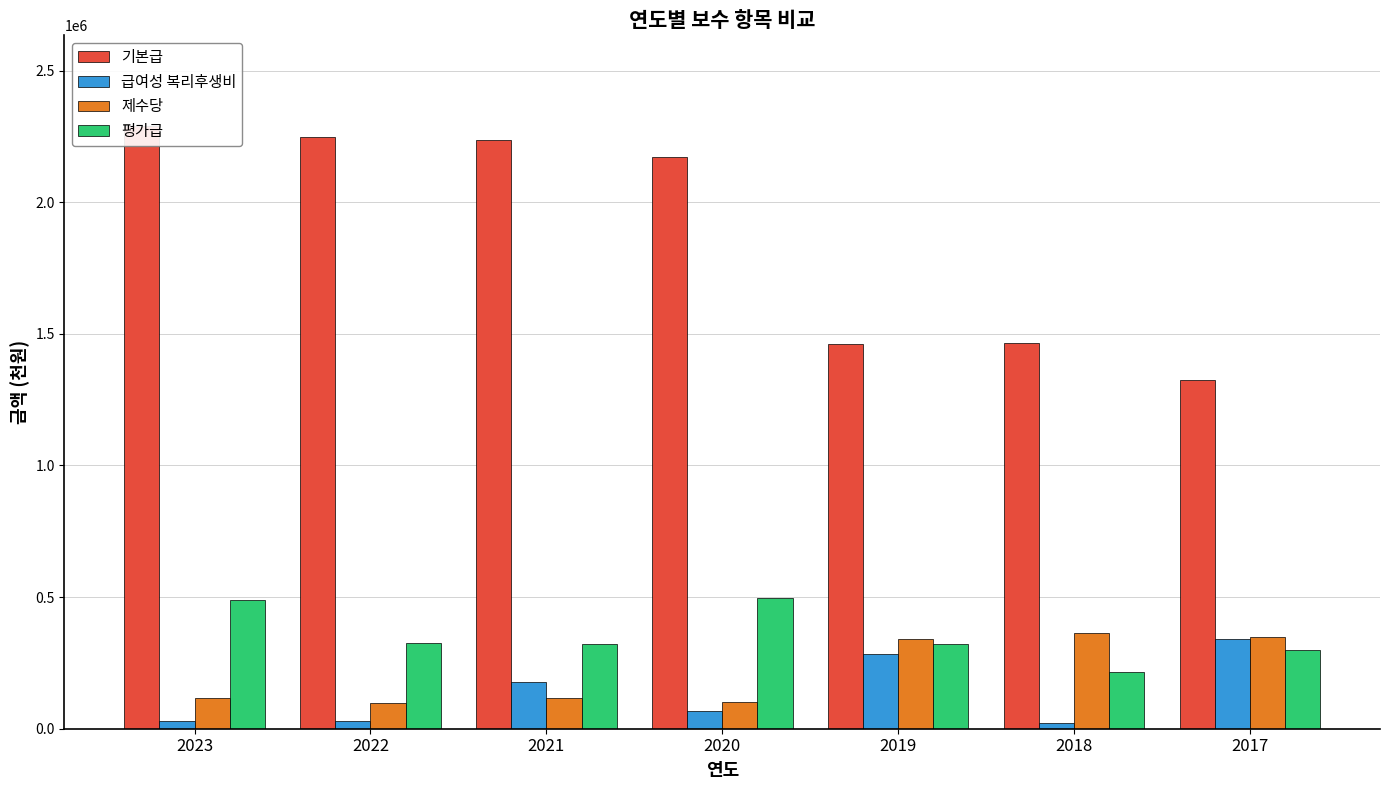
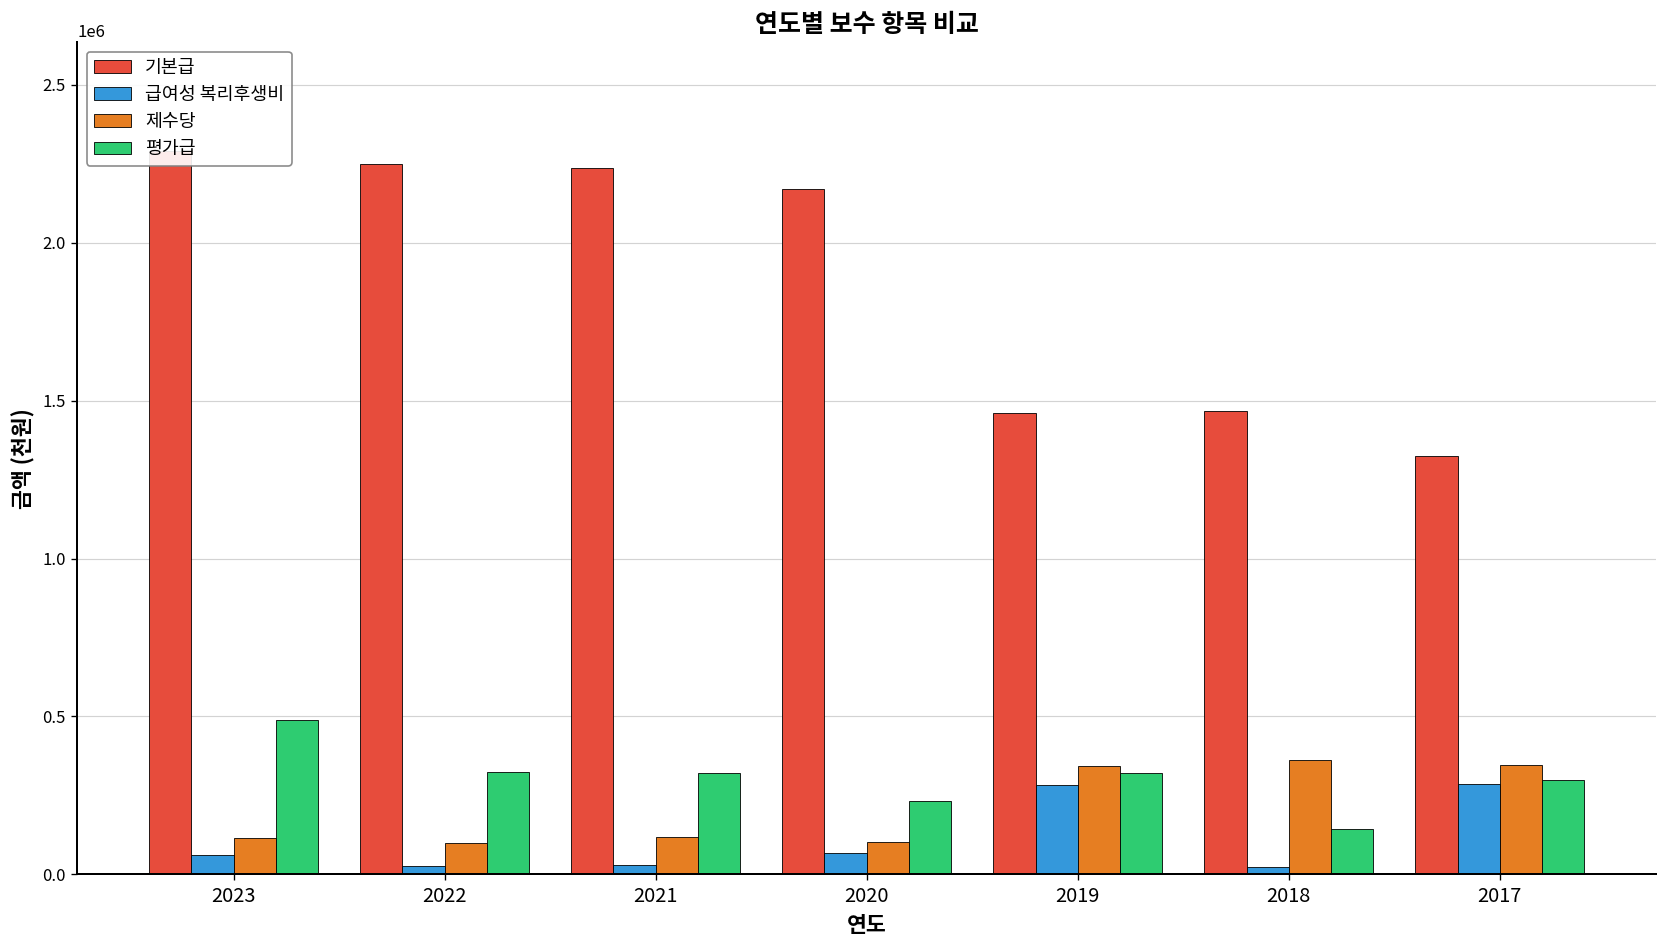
급여성 복리후생비, 2023: 30000 -> 60000
급여성 복리후생비, 2021: 180000 -> 30000
평가급, 2020: 500000 -> 230000
평가급, 2018: 220000 -> 140000
급여성 복리후생비, 2017: 340000 -> 280000
